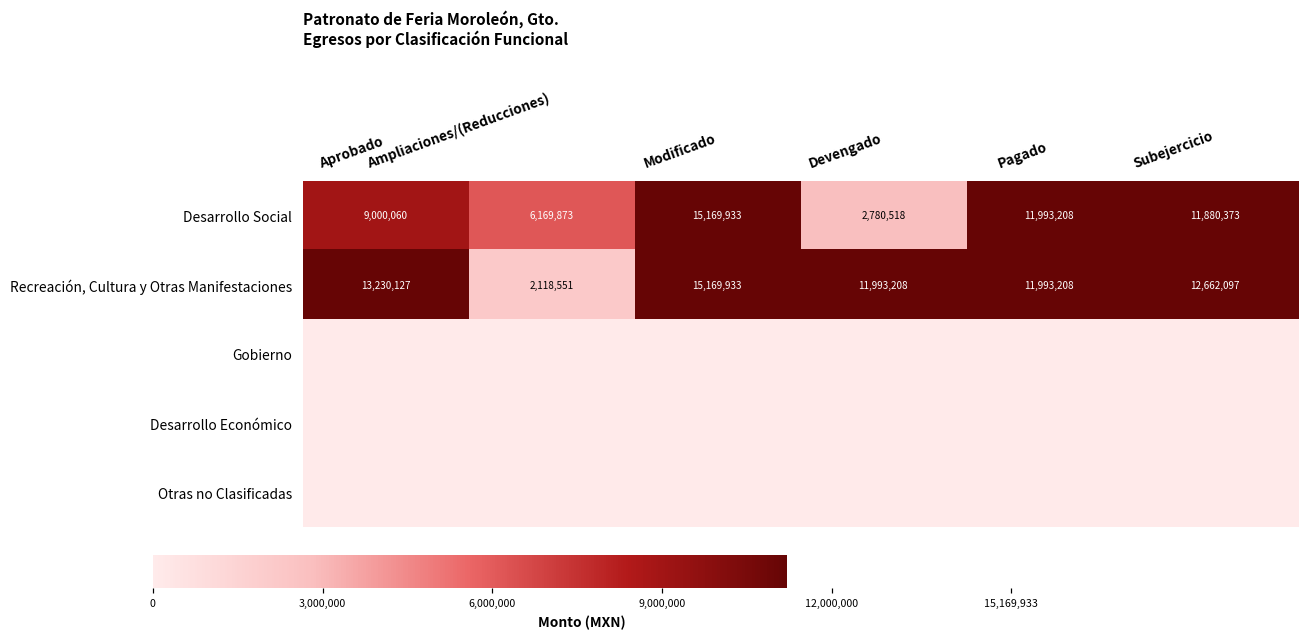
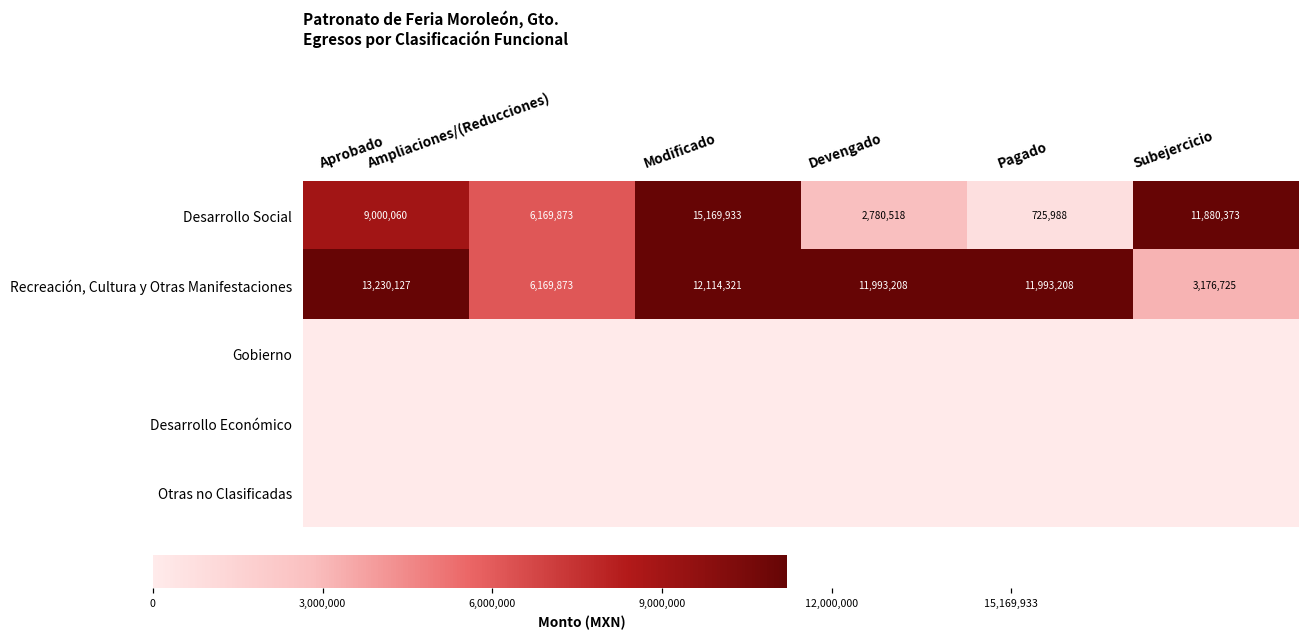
Desarrollo Social, Pagado: 11,993,208 -> 725,988
Recreación, Cultura y Otras Manifestaciones, Ampliaciones/(Reducciones): 2,118,551 -> 6,169,873
Recreación, Cultura y Otras Manifestaciones, Modificado: 15,169,933 -> 12,114,321
Recreación, Cultura y Otras Manifestaciones, Subejercicio: 12,662,097 -> 3,176,725
